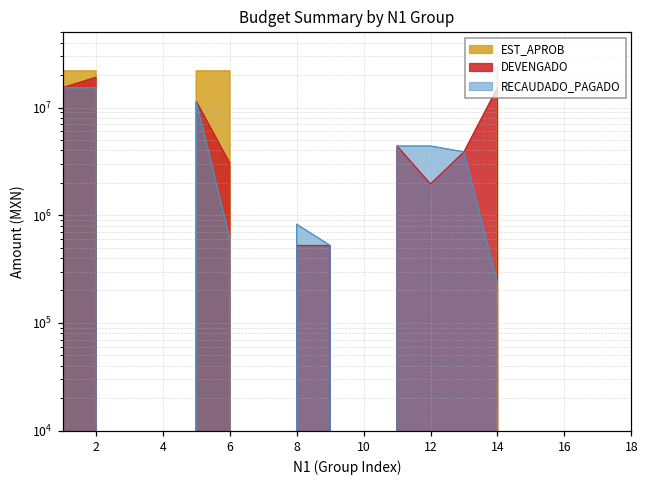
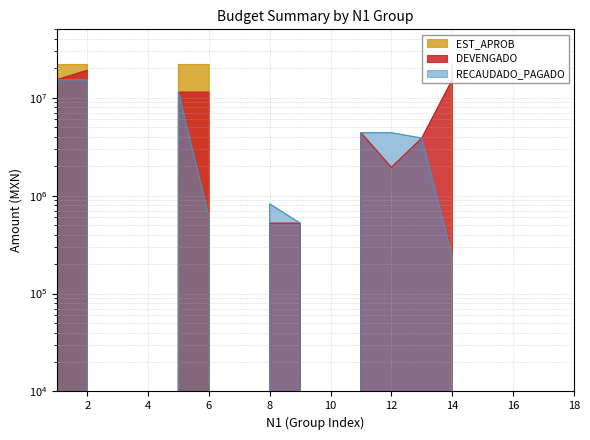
DEVENGADO, 6: 3000000 -> 11000000
